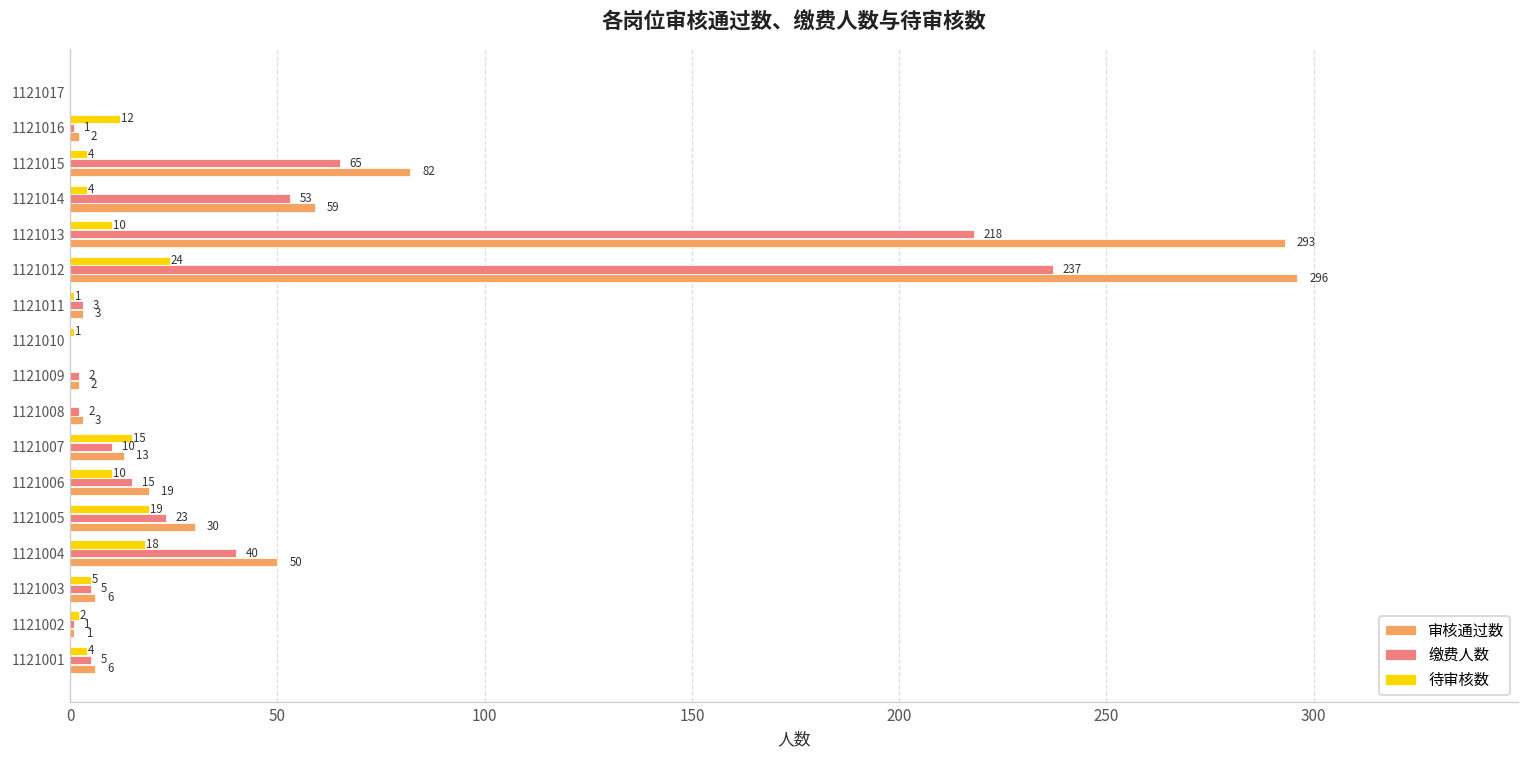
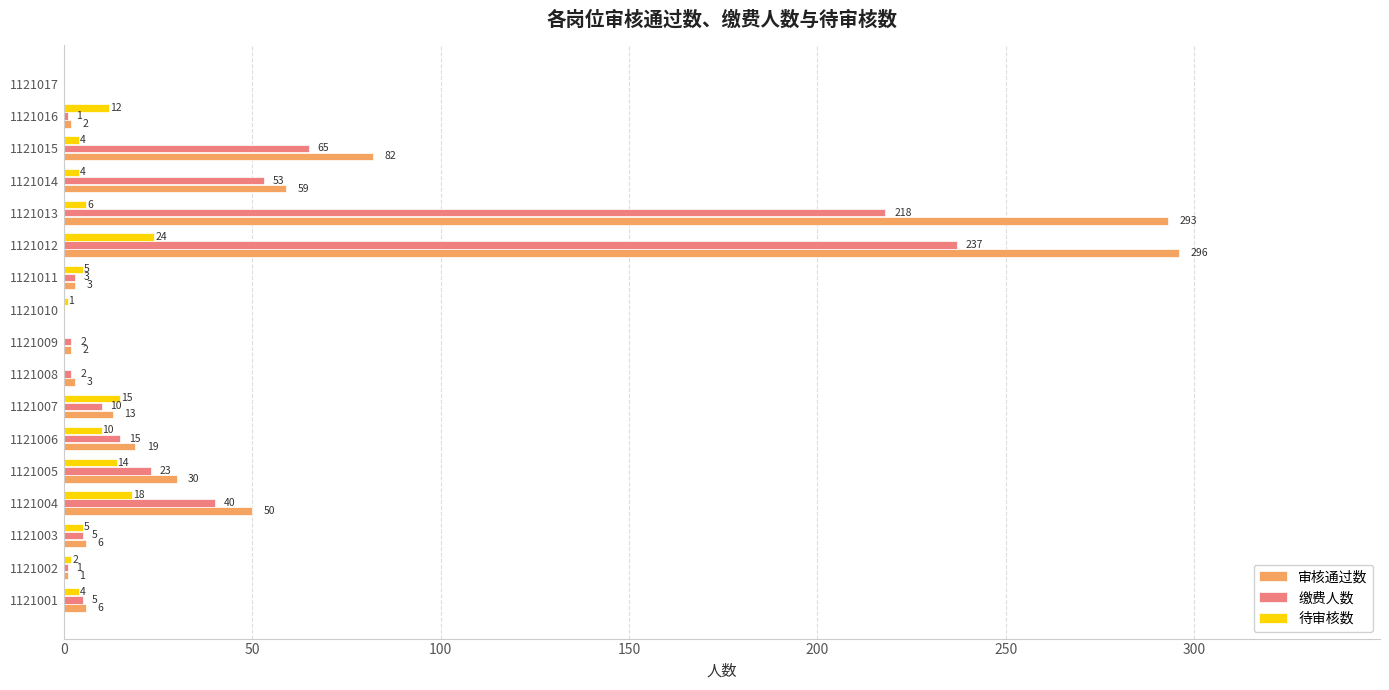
待审核数, 1121013: 10 -> 6
待审核数, 1121011: 1 -> 5
待审核数, 1121005: 19 -> 14
